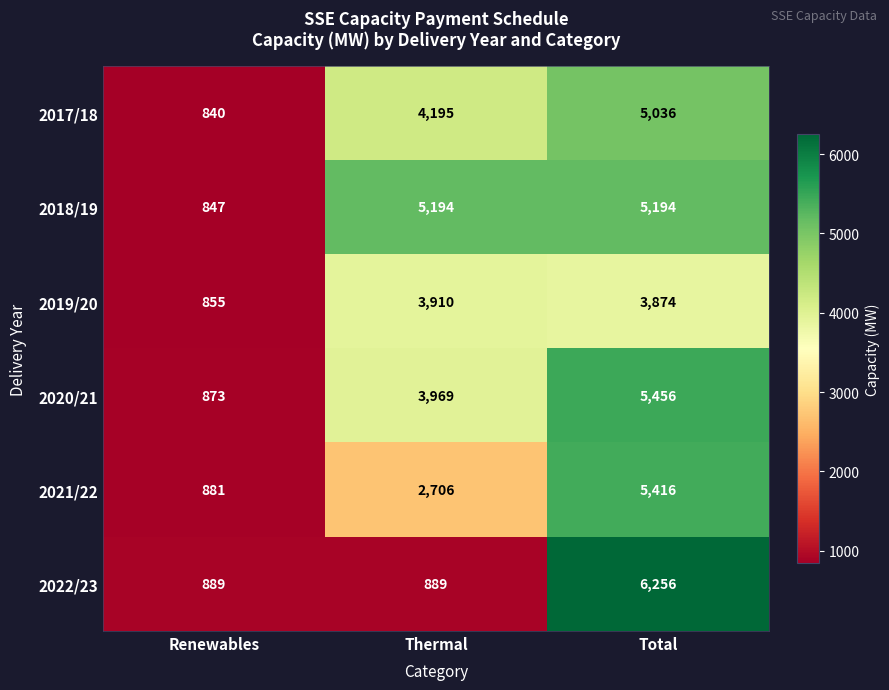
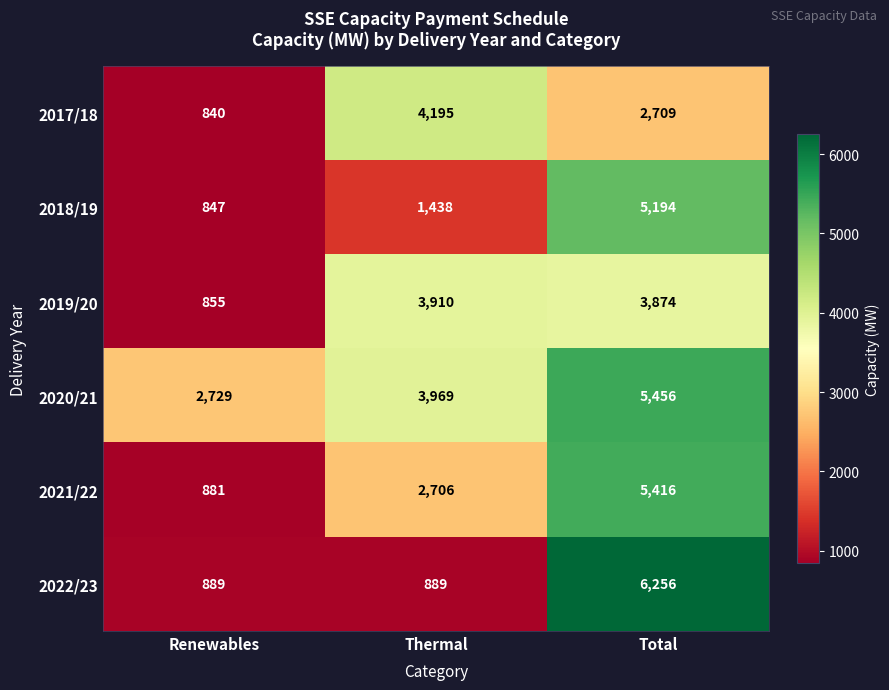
2017/18, Total: 5,036 -> 2,709
2018/19, Thermal: 5,194 -> 1,438
2020/21, Renewables: 873 -> 2,729
